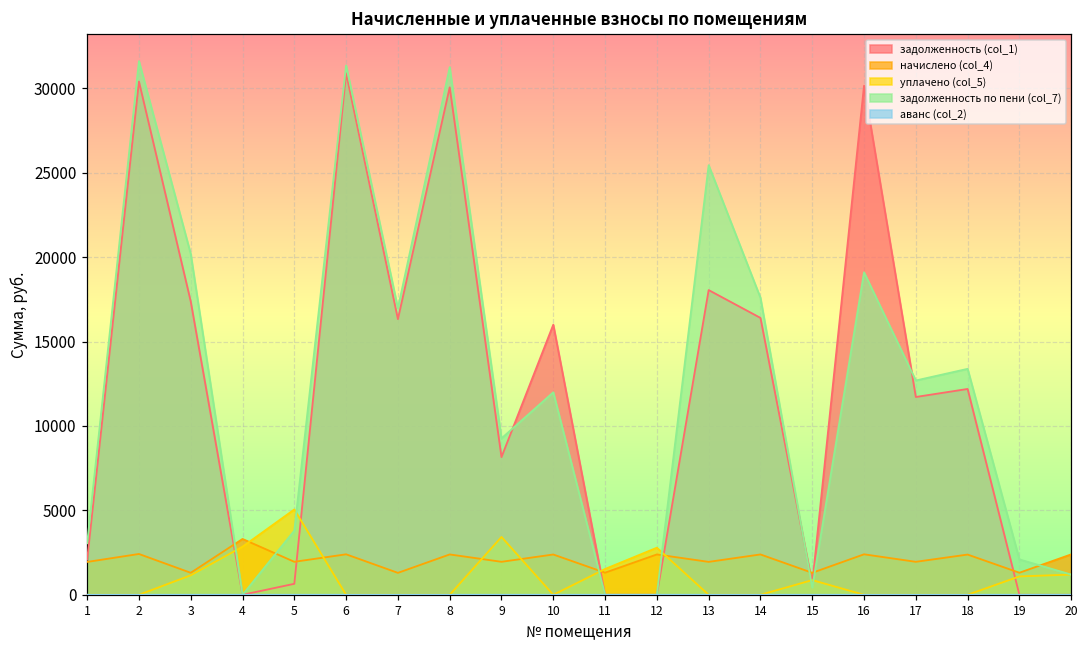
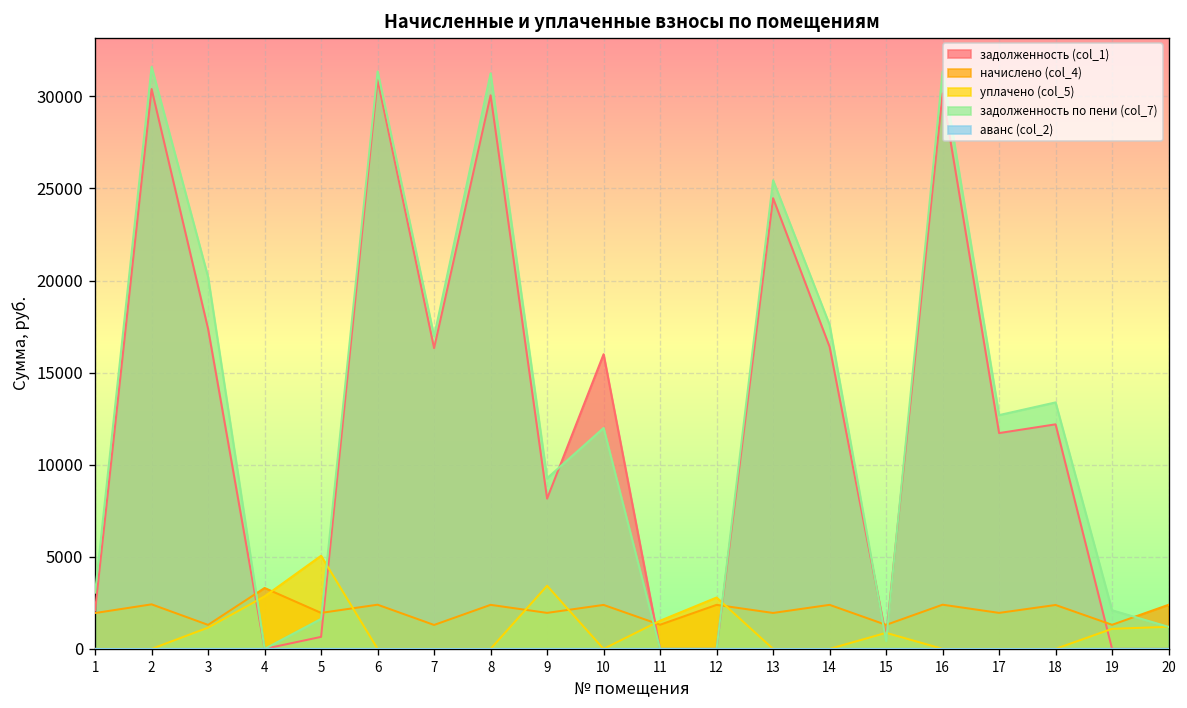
задолженность по пени (col_7), 5: 3800 -> 1600
задолженность (col_1), 13: 18100 -> 24500
задолженность по пени (col_7), 16: 19100 -> 31400
